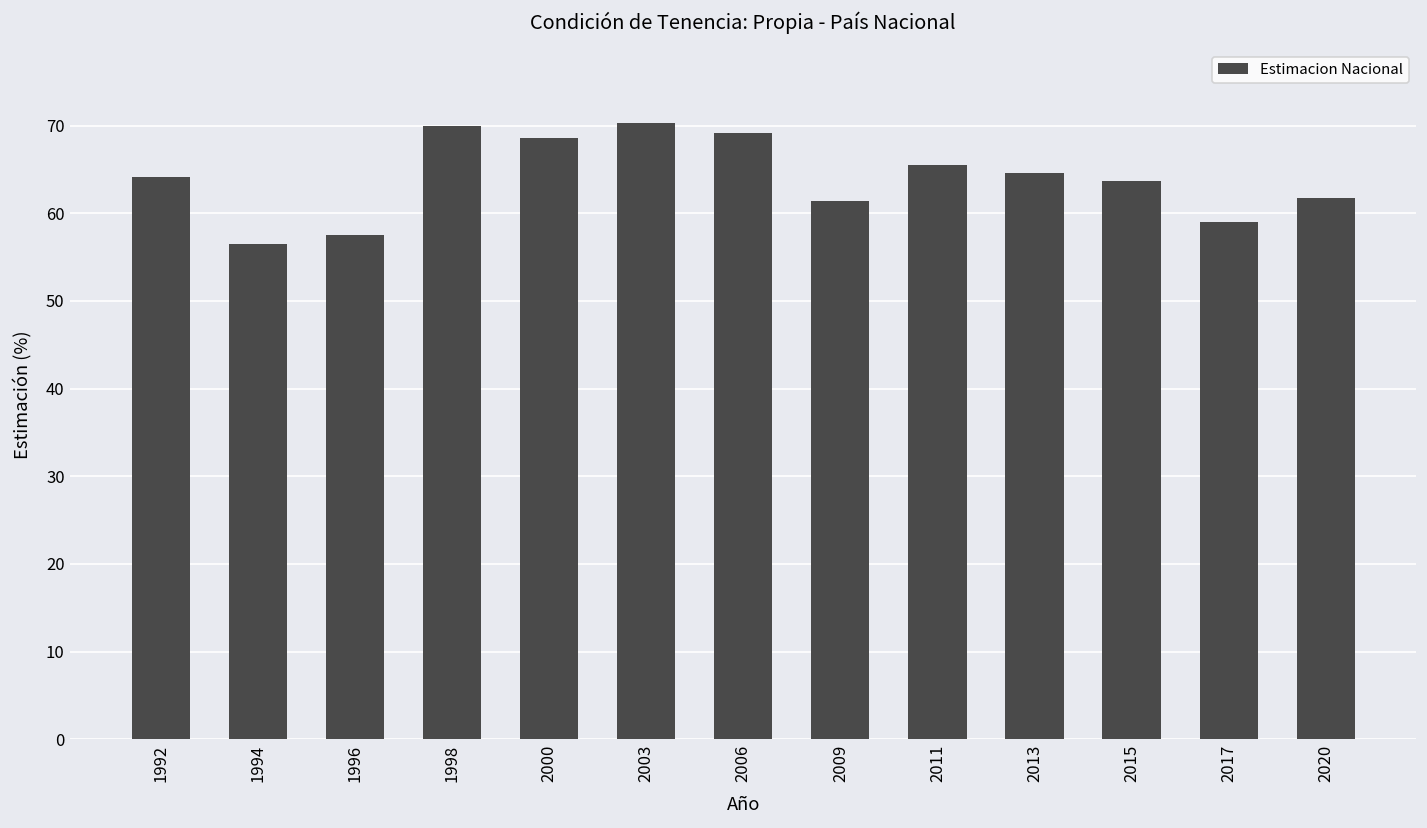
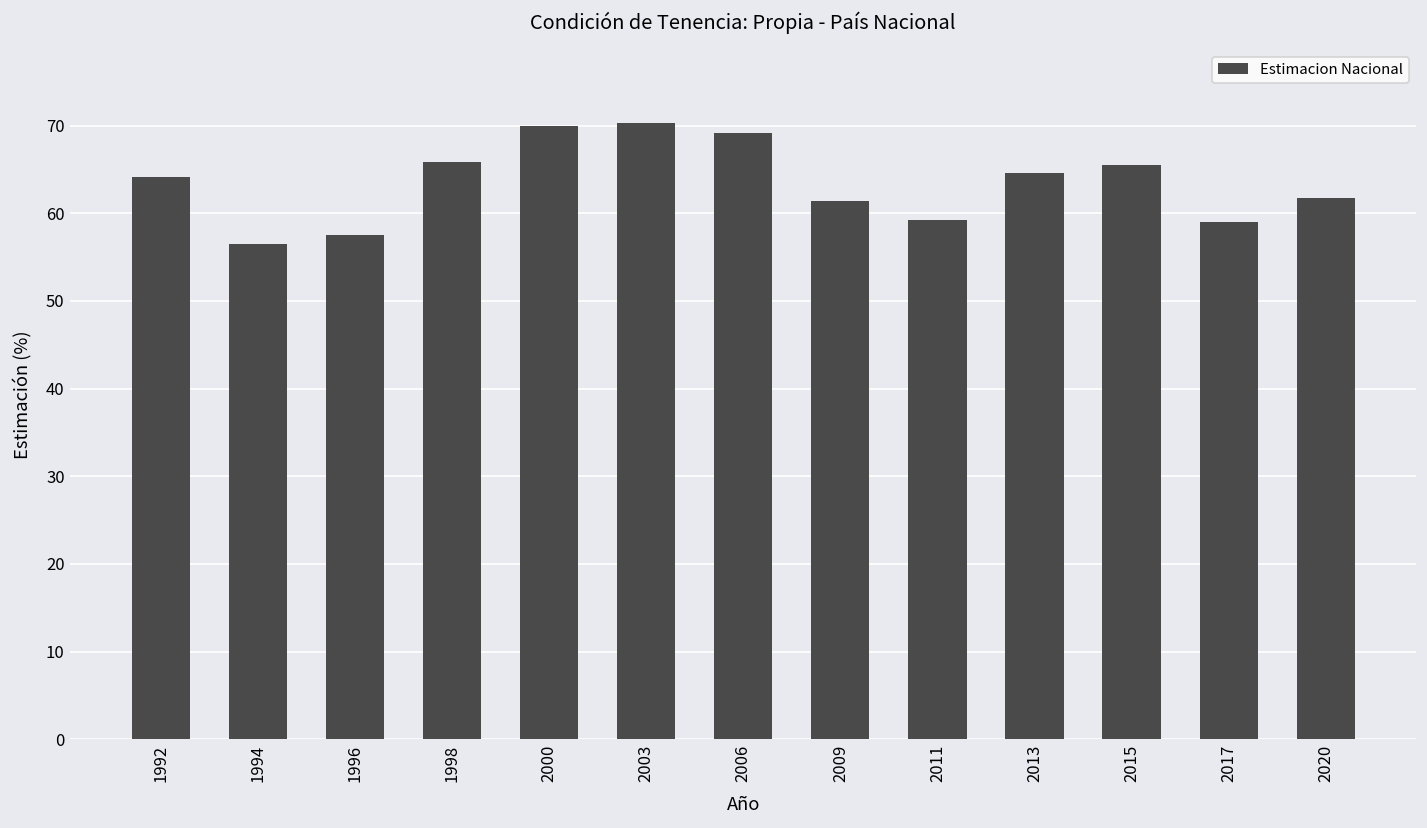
1998: 70 -> 66
2000: 69 -> 70
2011: 65 -> 59
2015: 64 -> 66
